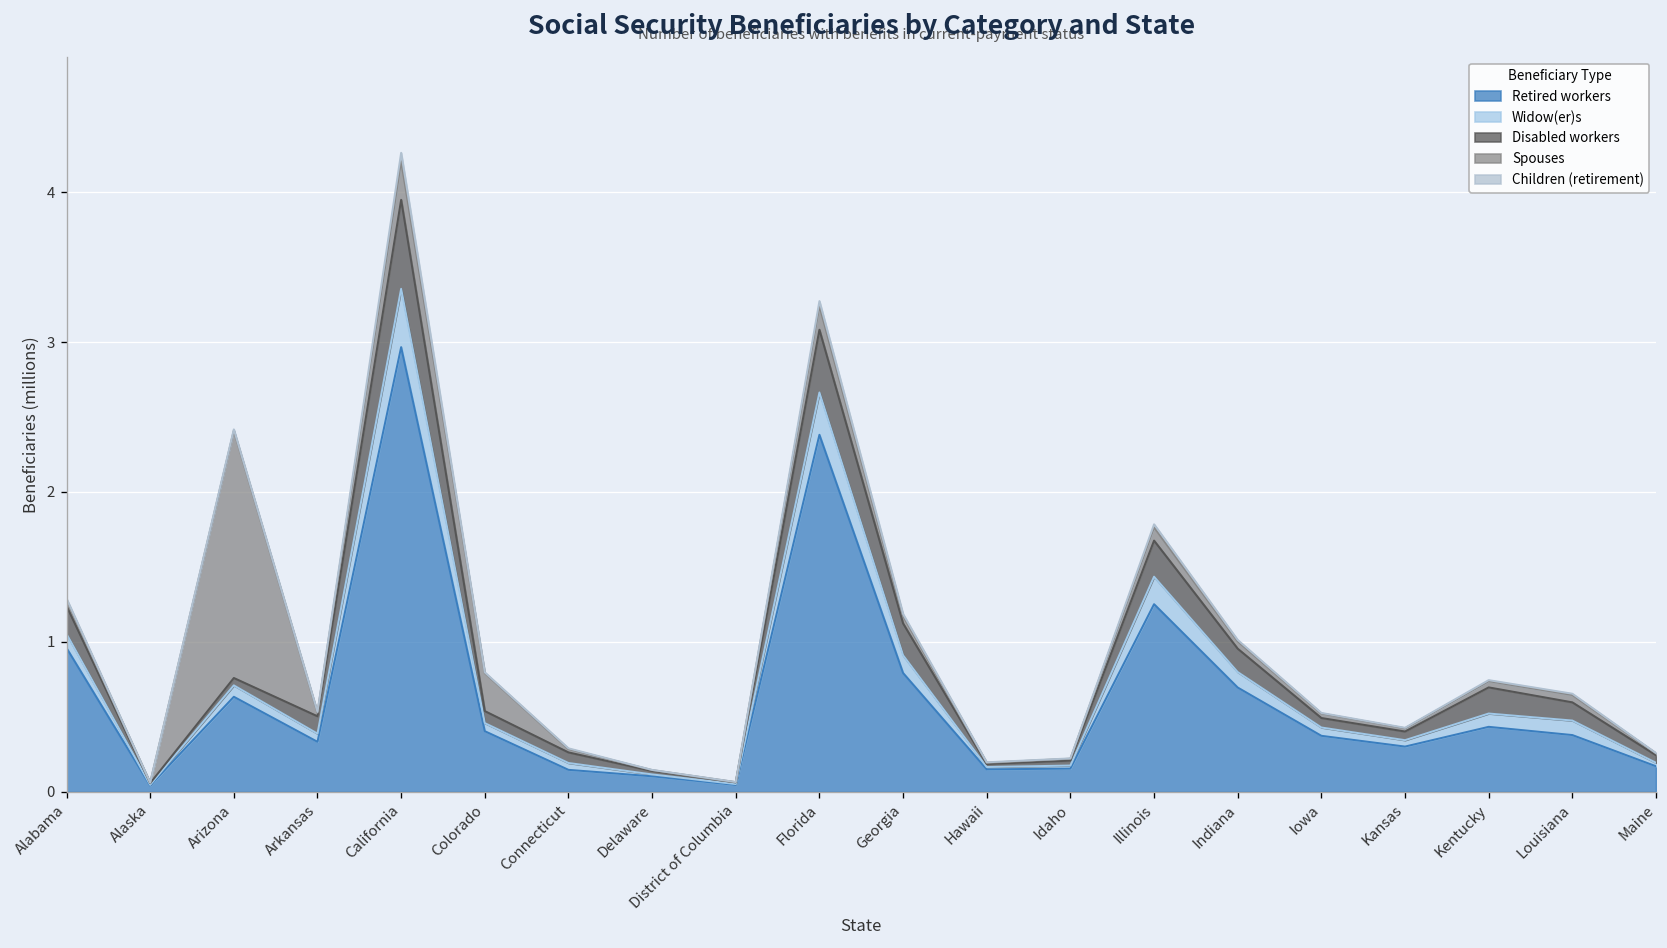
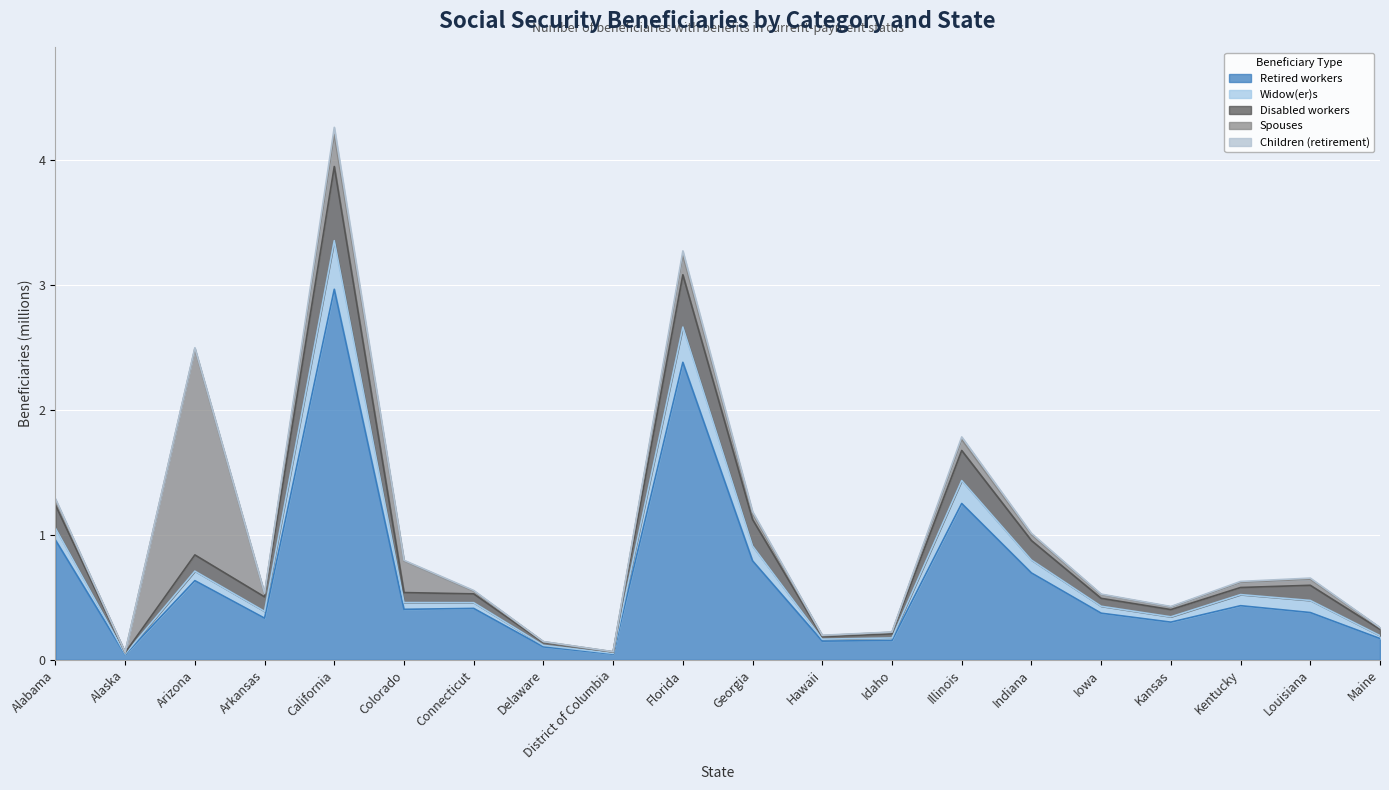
Disabled workers, Arizona: 0.05 -> 0.13
Retired workers, Connecticut: 0.15 -> 0.41
Disabled workers, Kentucky: 0.17 -> 0.06
